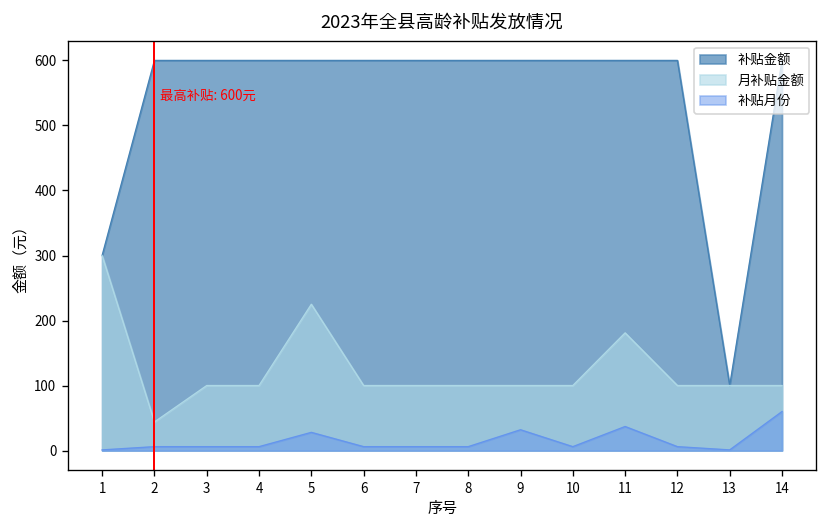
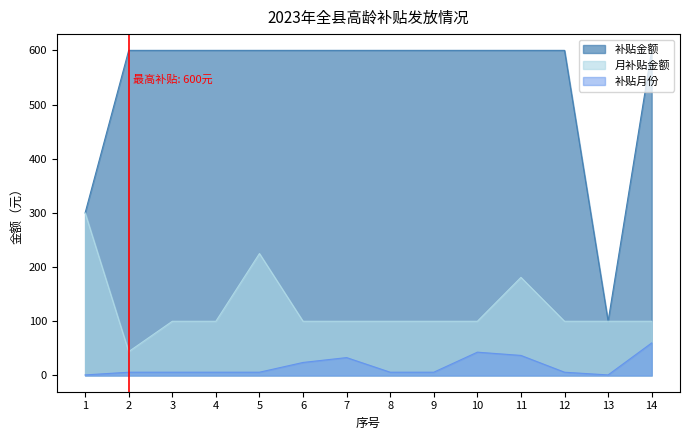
补贴月份, 5: 30 -> 10
补贴月份, 6: 10 -> 20
补贴月份, 7: 10 -> 30
补贴月份, 9: 30 -> 10
补贴月份, 10: 10 -> 40
